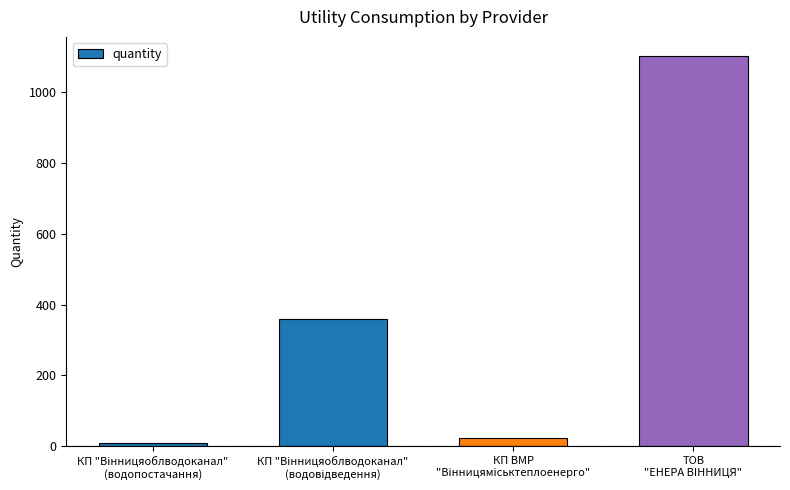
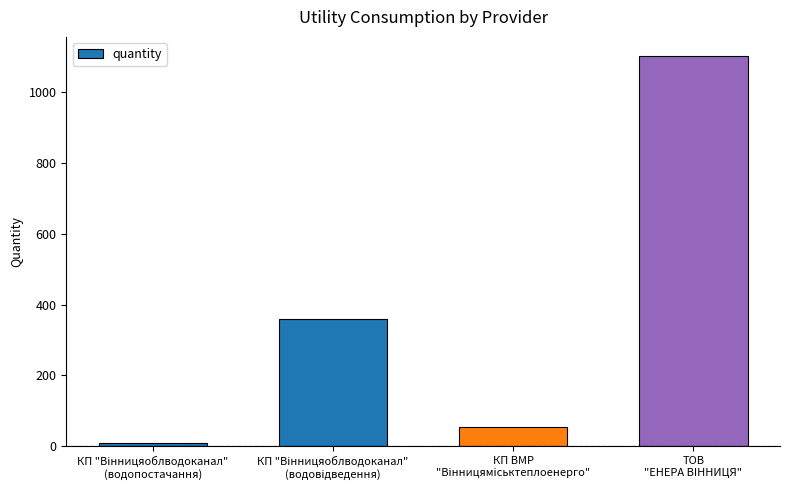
КП ВМР "Вінницяміськтеплоенерго": 20 -> 50
